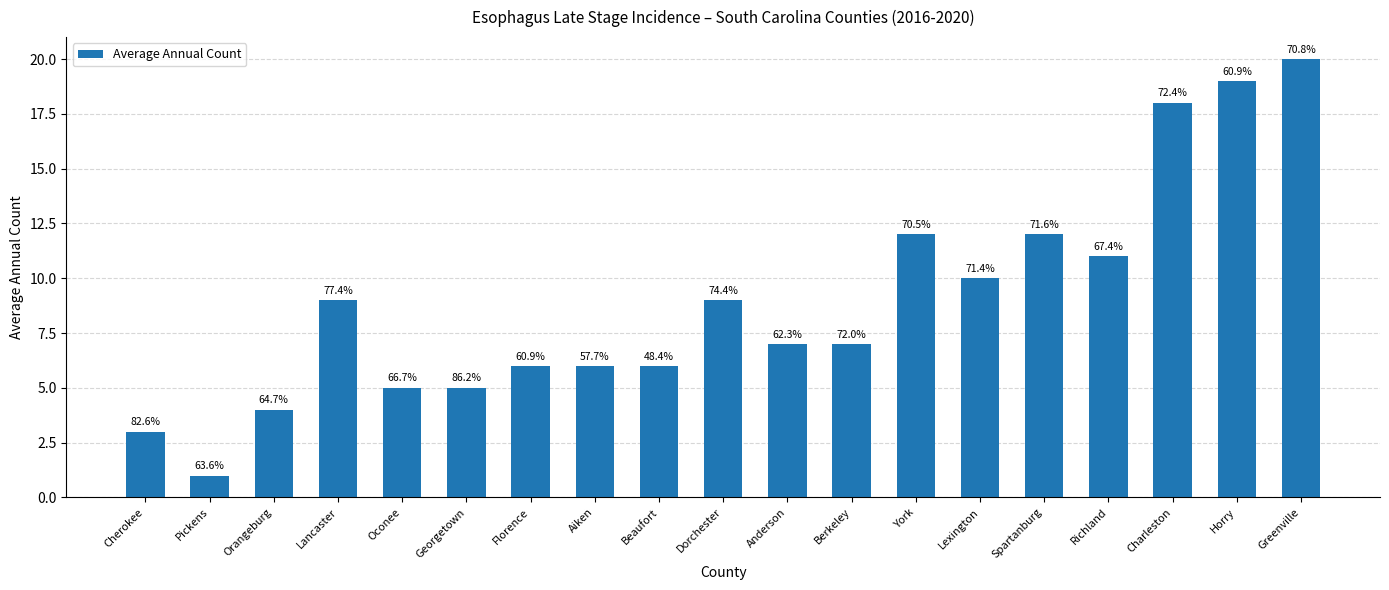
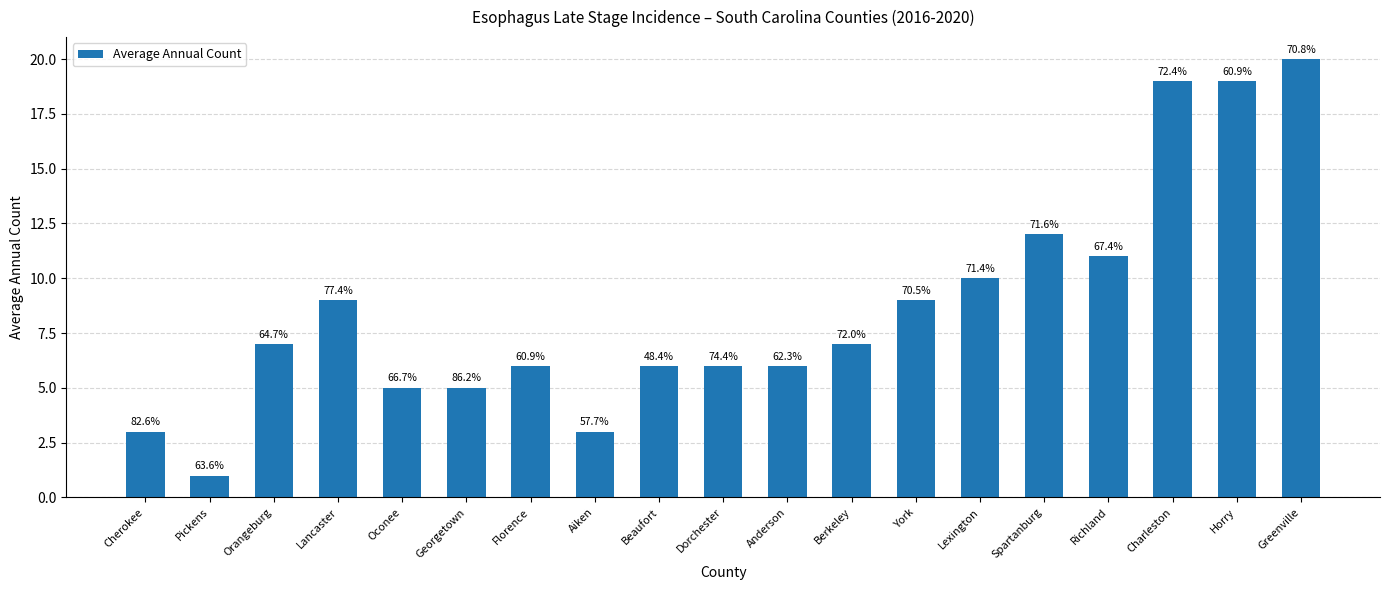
Orangeburg: 4 -> 7
Aiken: 6 -> 3
Dorchester: 9 -> 6
Anderson: 7 -> 6
York: 12 -> 9
Charleston: 18 -> 19
